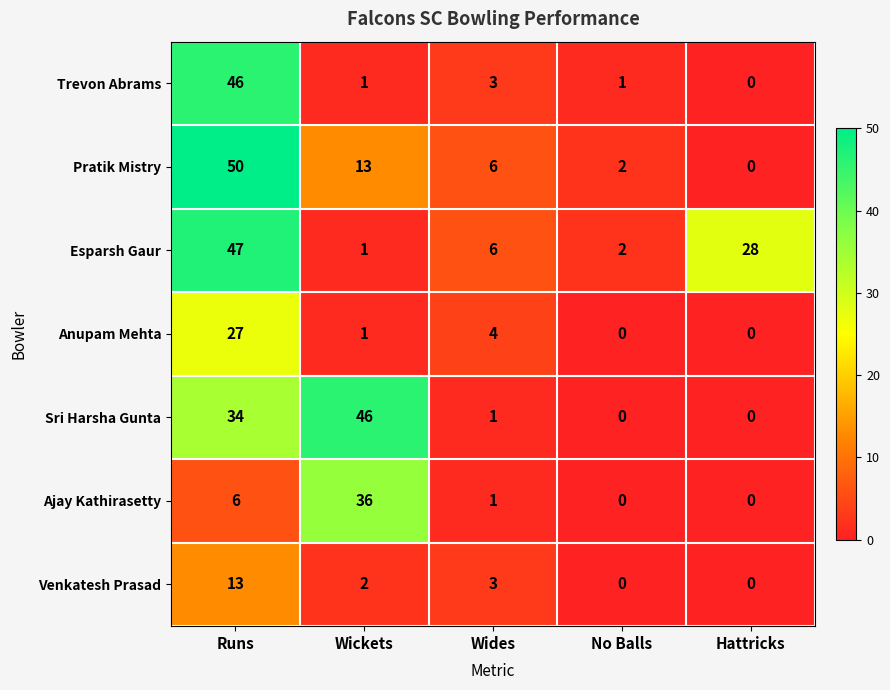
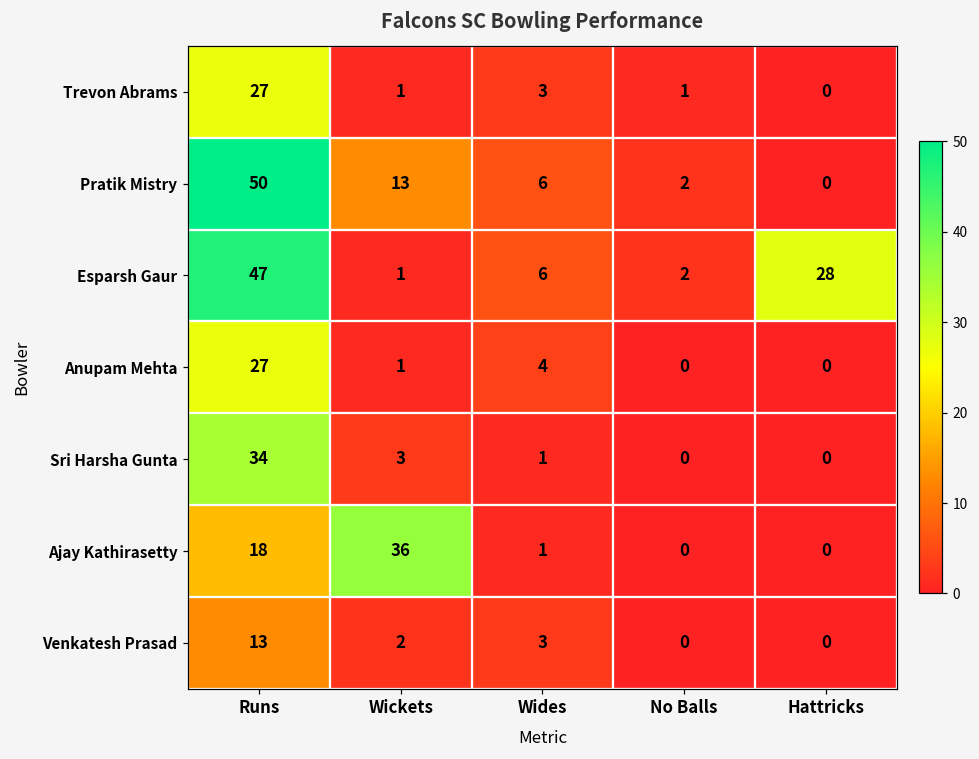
Trevon Abrams, Runs: 46 -> 27
Sri Harsha Gunta, Wickets: 46 -> 3
Ajay Kathirasetty, Runs: 6 -> 18
